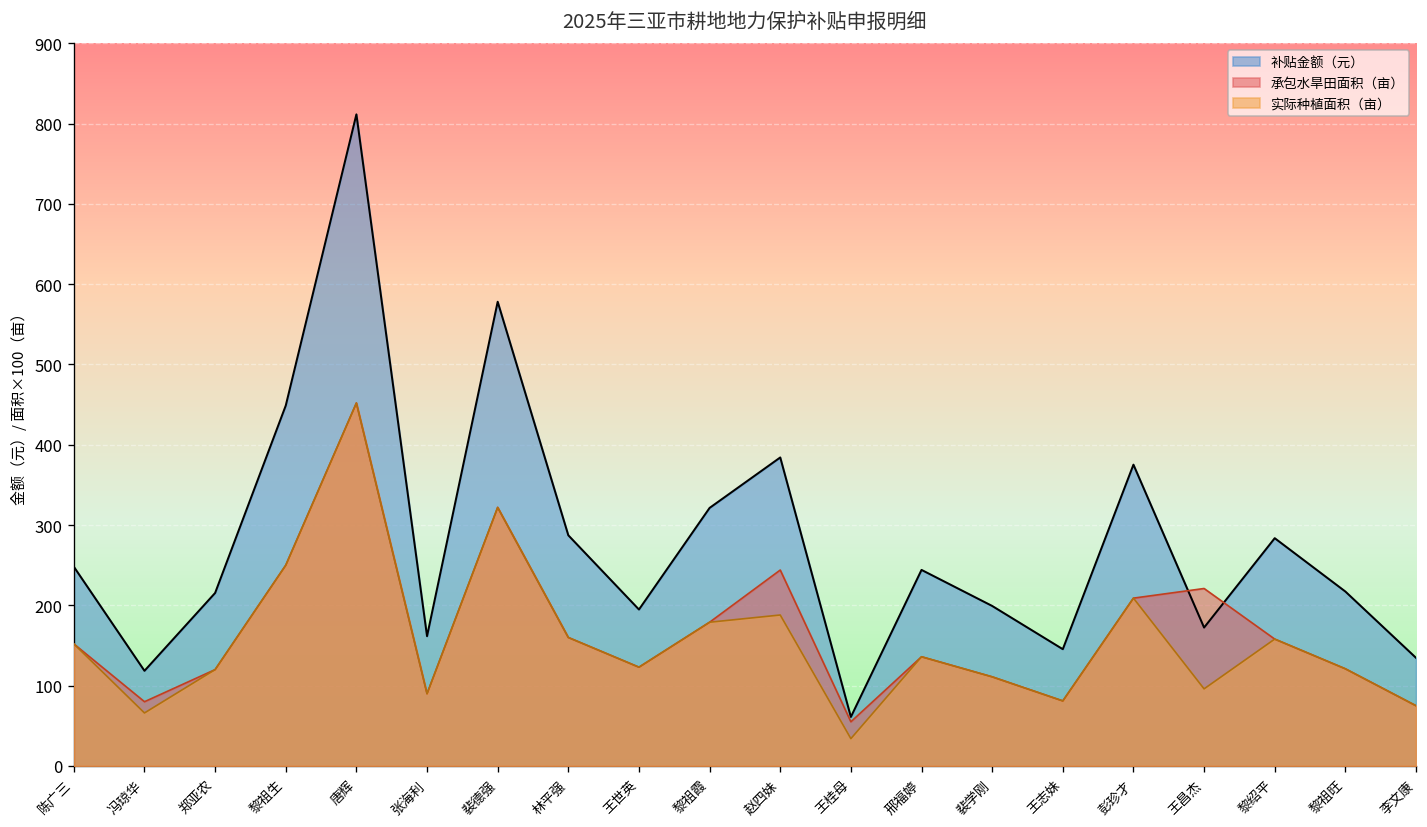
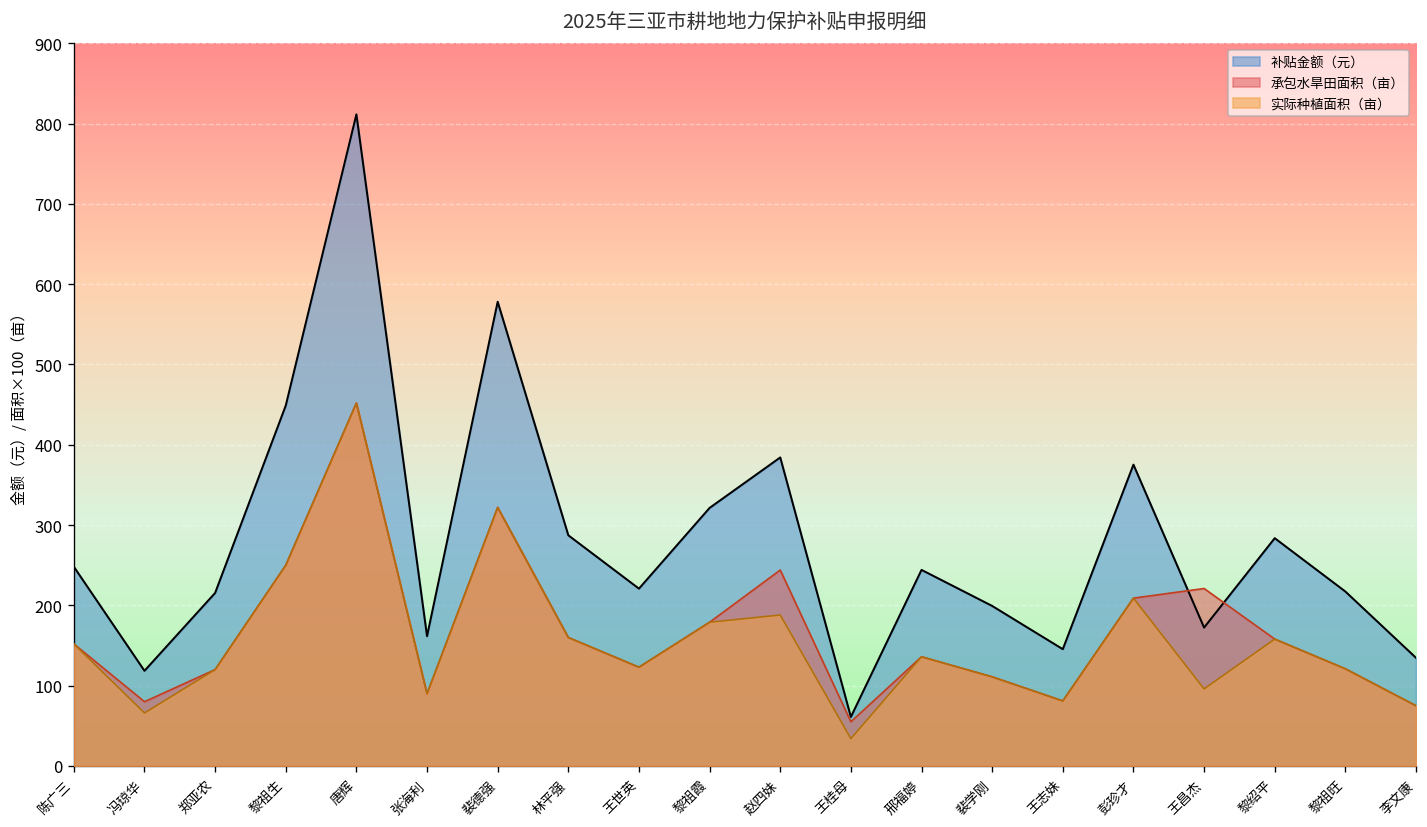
补贴金额（元）, 王世英: 190 -> 220
